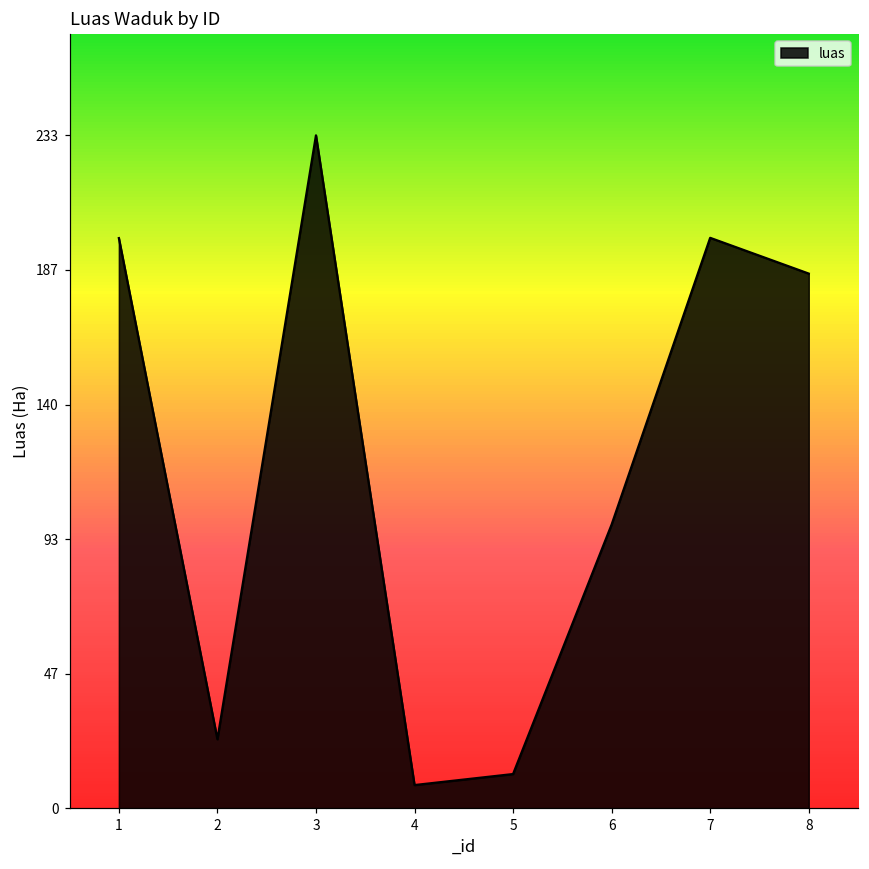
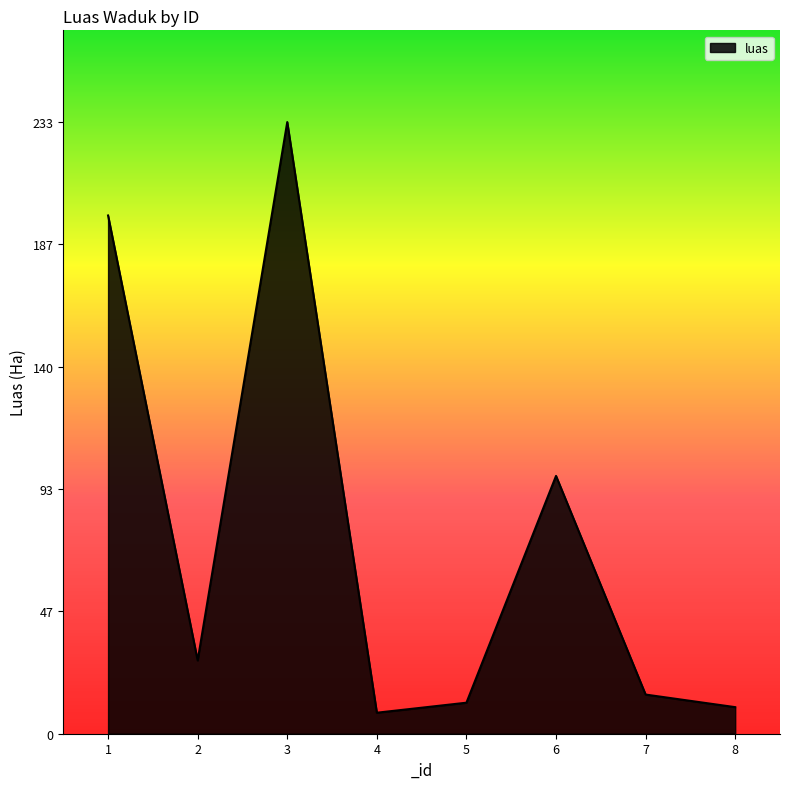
2: 24 -> 28
7: 198 -> 15
8: 185 -> 10
